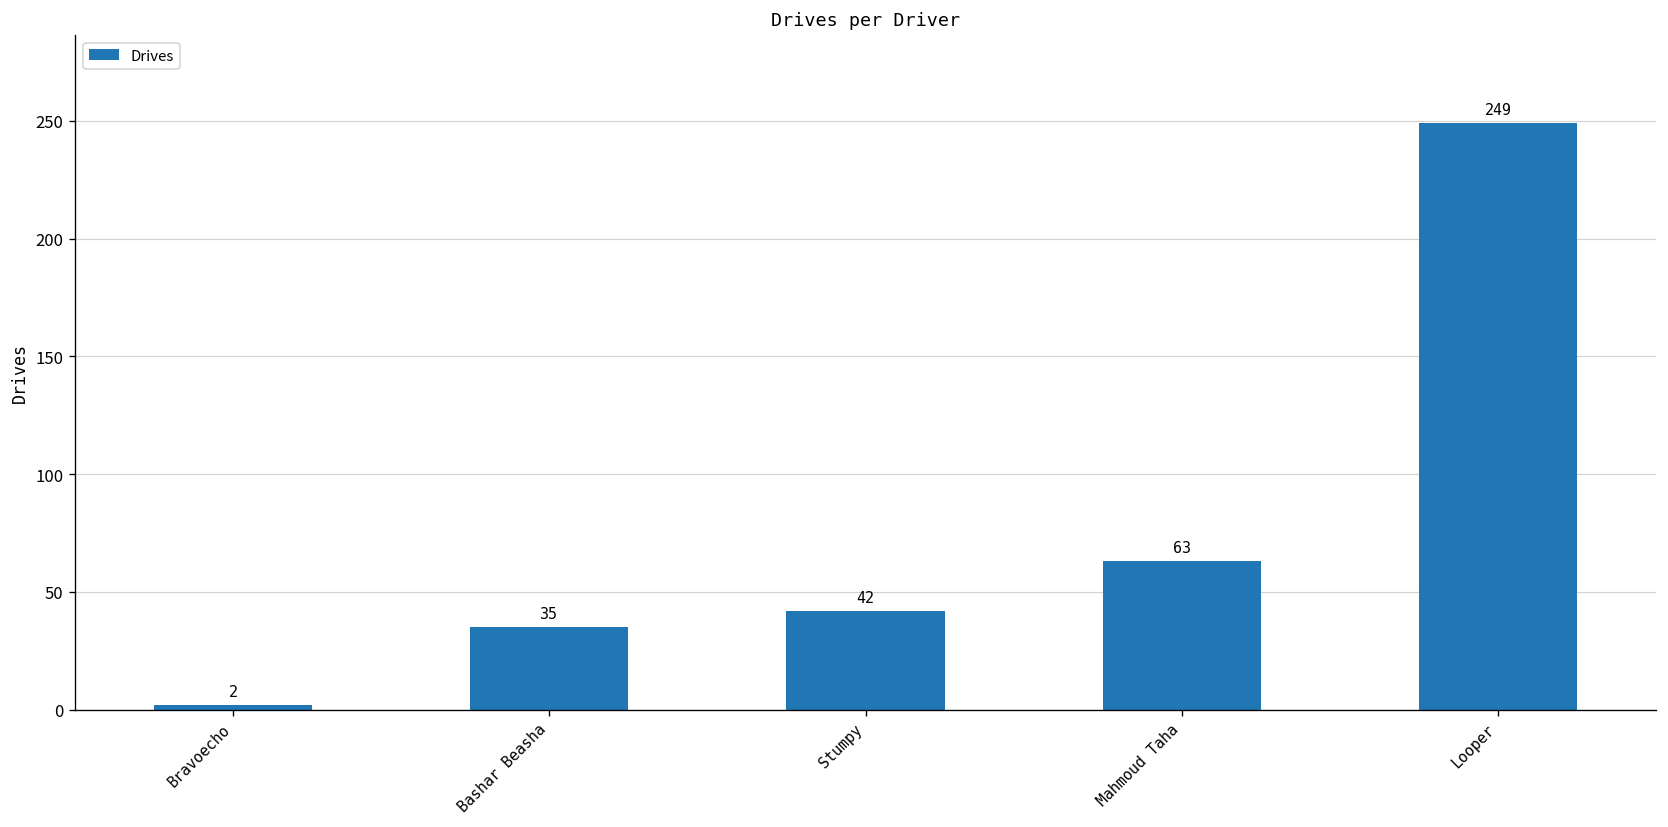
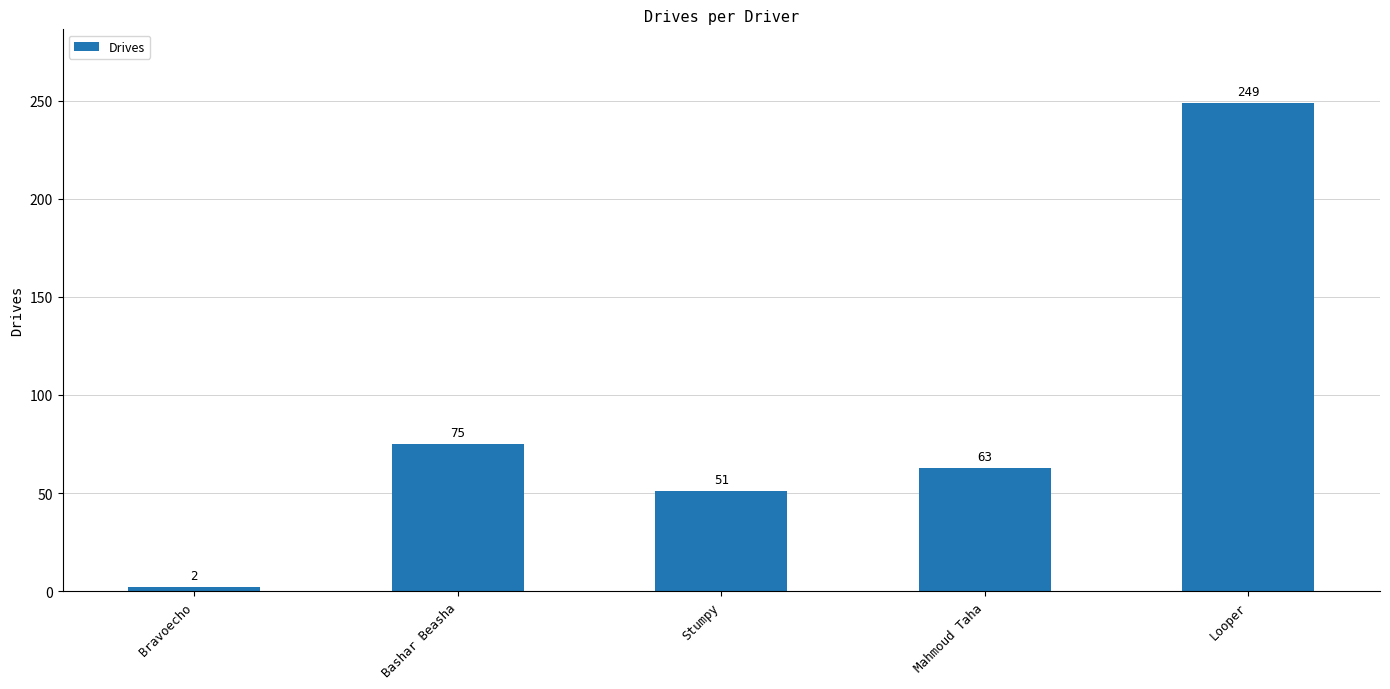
Bashar Beasha: 35 -> 75
Stumpy: 42 -> 51
